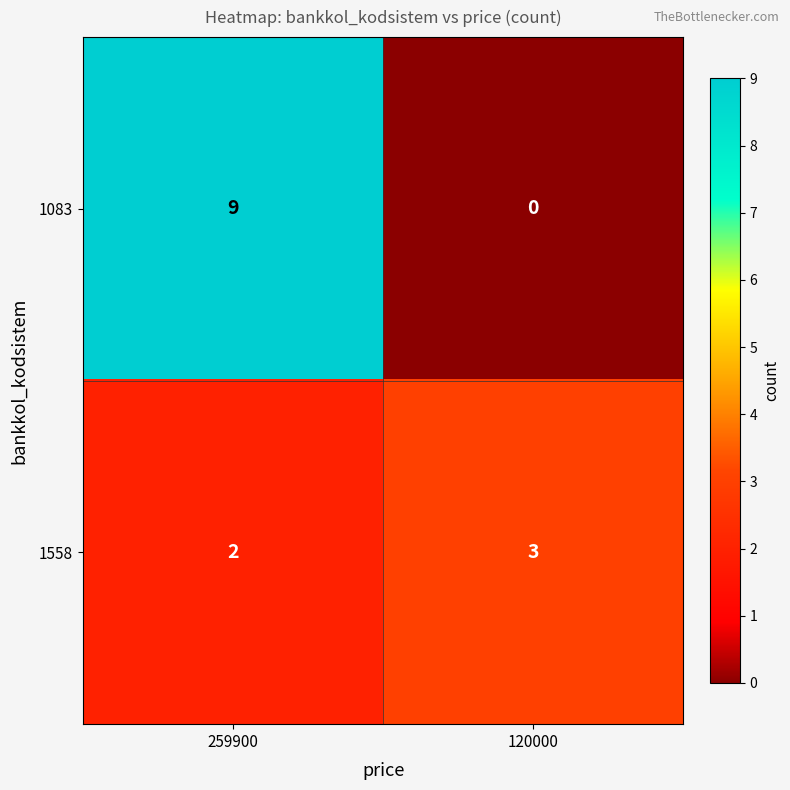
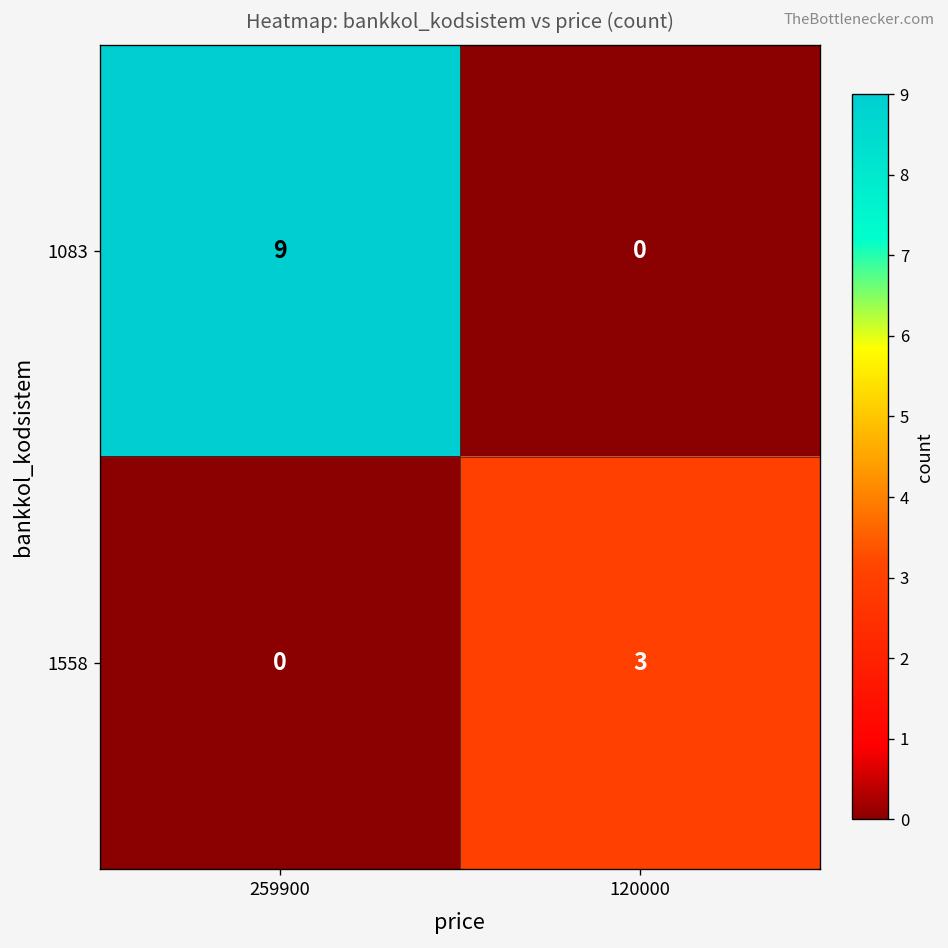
1558, 259900: 2 -> 0
